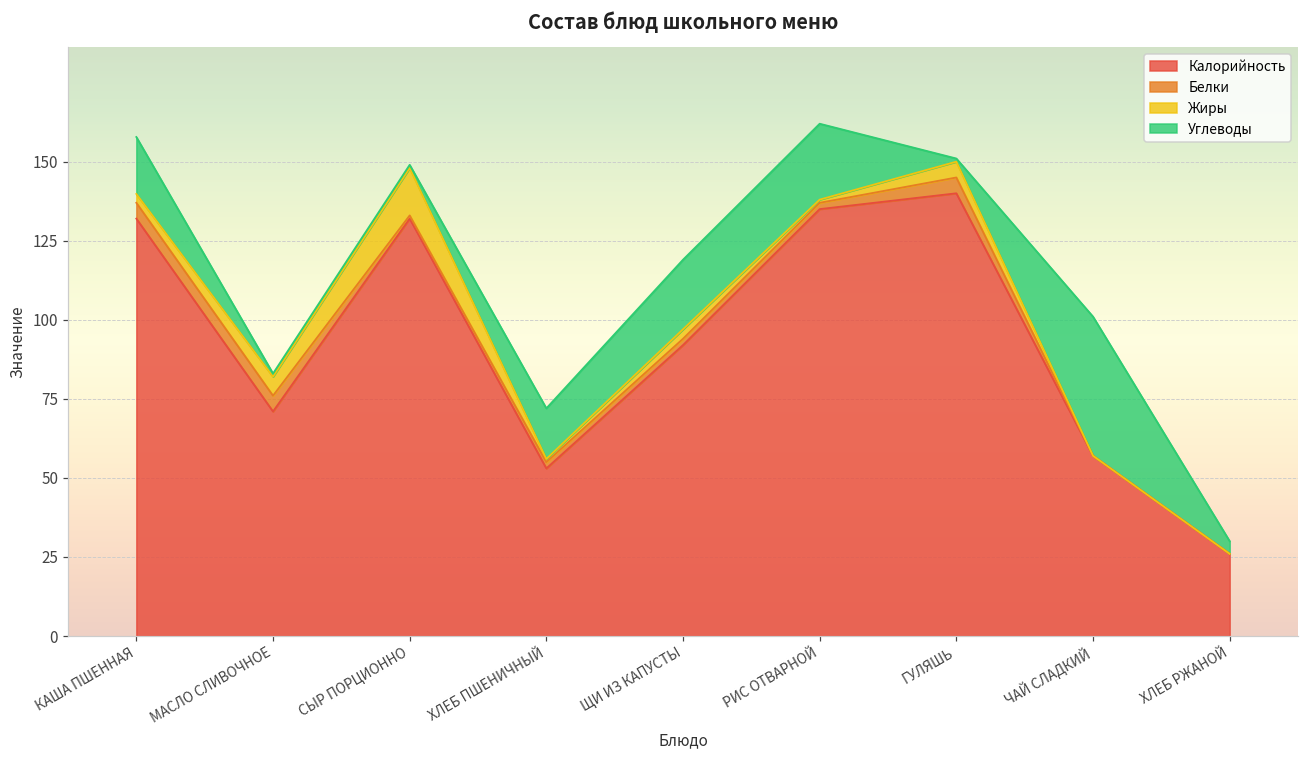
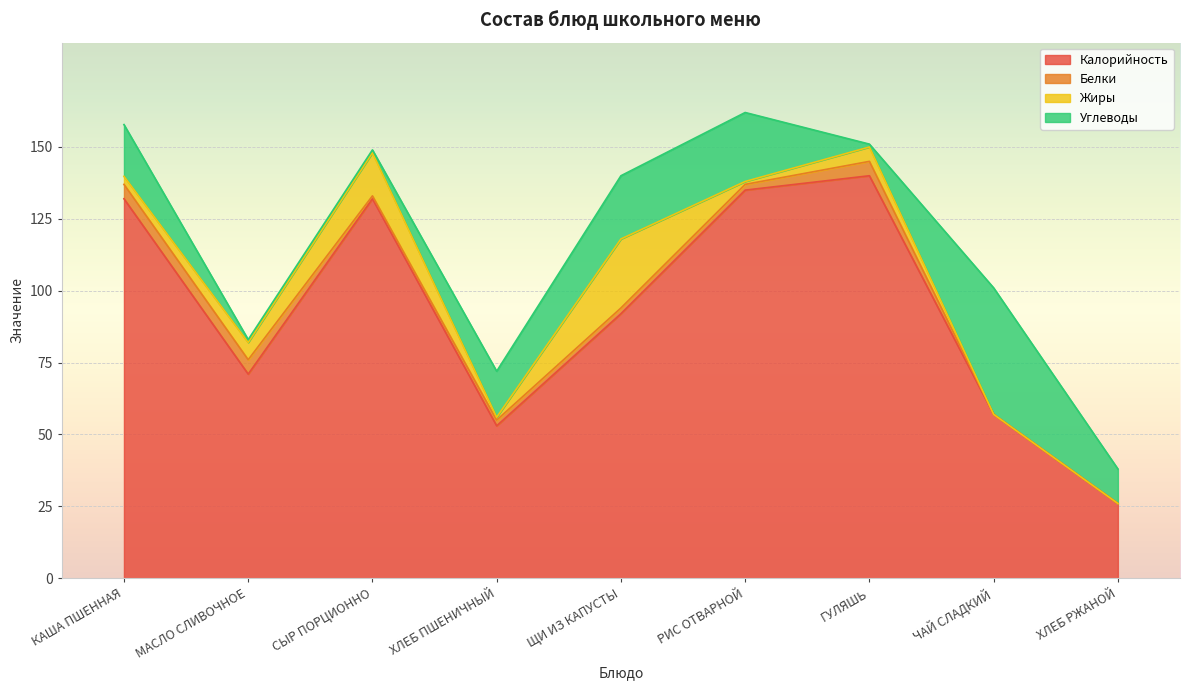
Жиры, ЩИ ИЗ КАПУСТЫ: 3 -> 24
Углеводы, ХЛЕБ РЖАНОЙ: 4 -> 12
